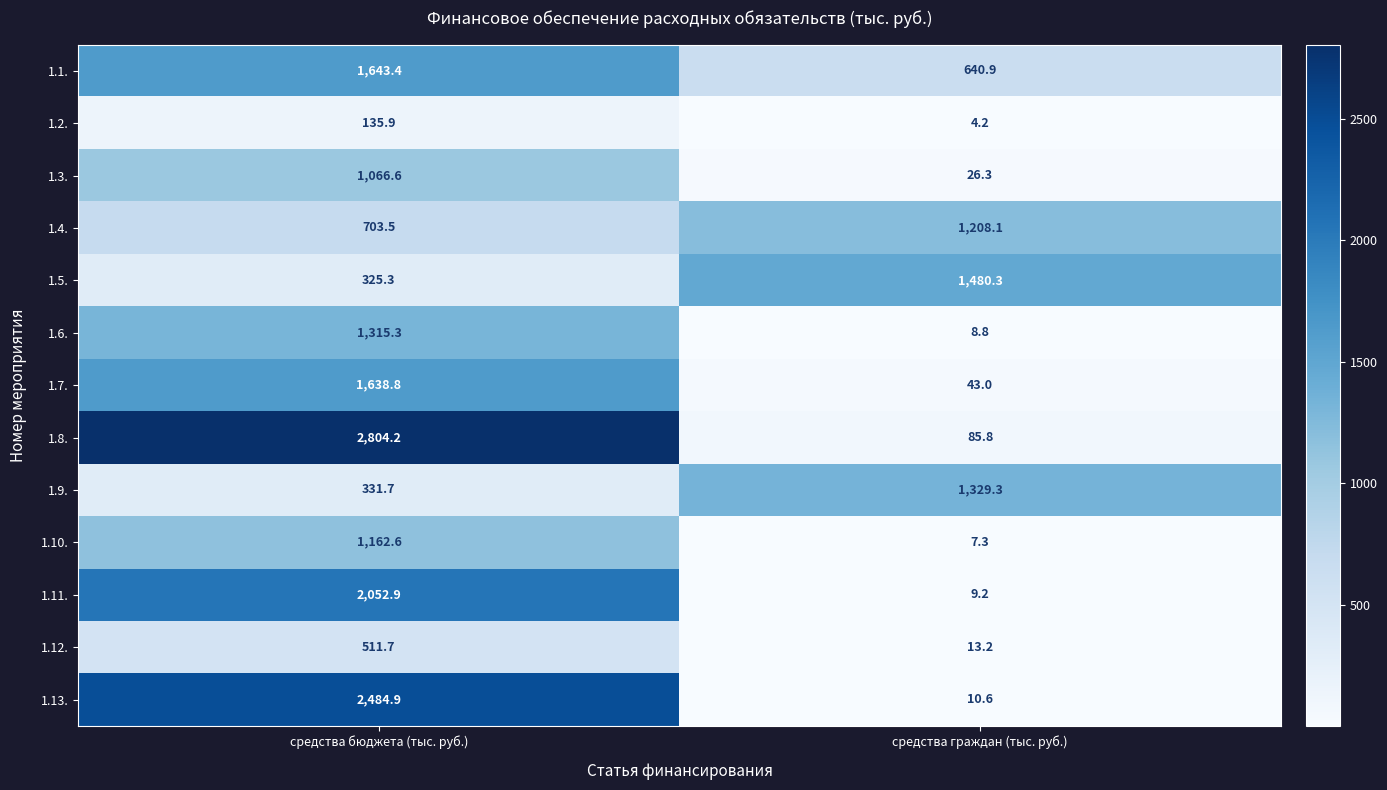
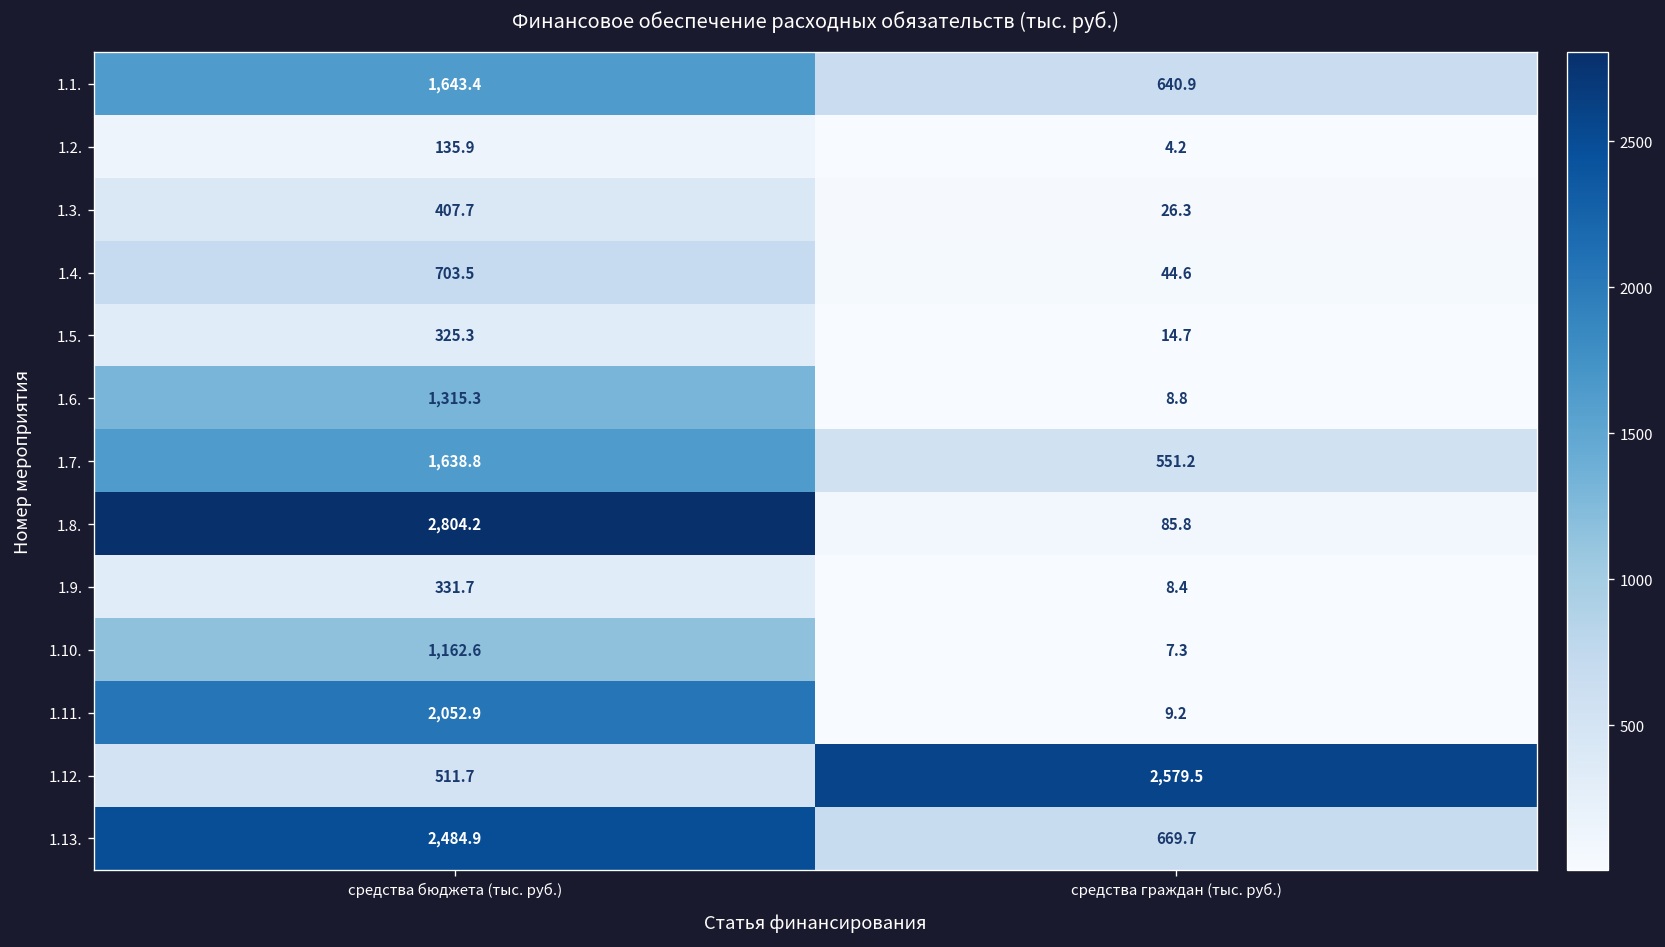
1.3., средства бюджета (тыс. руб.): 1,066.6 -> 407.7
1.4., средства граждан (тыс. руб.): 1,208.1 -> 44.6
1.5., средства граждан (тыс. руб.): 1,480.3 -> 14.7
1.7., средства граждан (тыс. руб.): 43.0 -> 551.2
1.9., средства граждан (тыс. руб.): 1,329.3 -> 8.4
1.12., средства граждан (тыс. руб.): 13.2 -> 2,579.5
1.13., средства граждан (тыс. руб.): 10.6 -> 669.7
